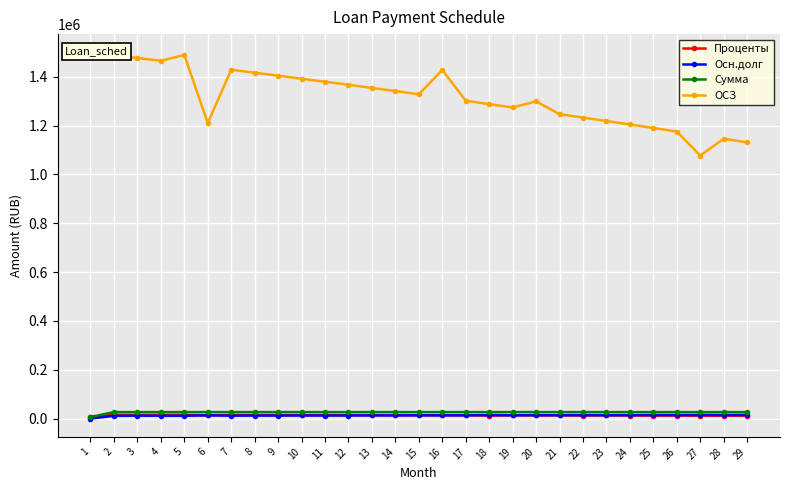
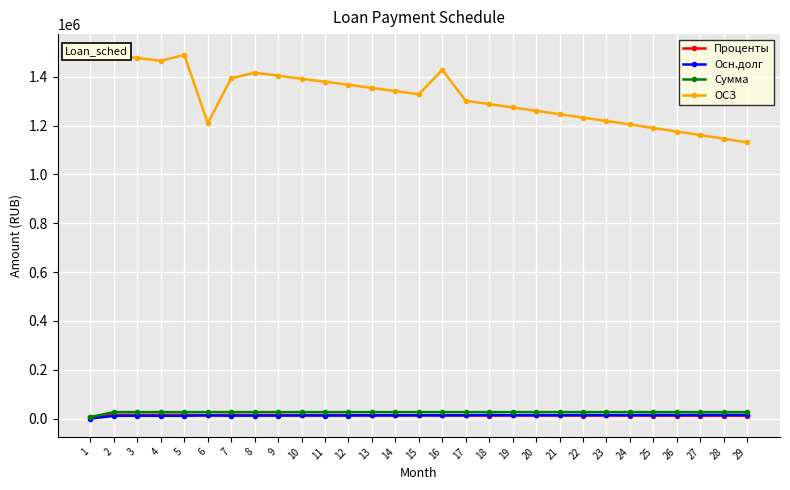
ОСЗ, 7: 1430000 -> 1390000
ОСЗ, 20: 1300000 -> 1260000
ОСЗ, 27: 1080000 -> 1160000
